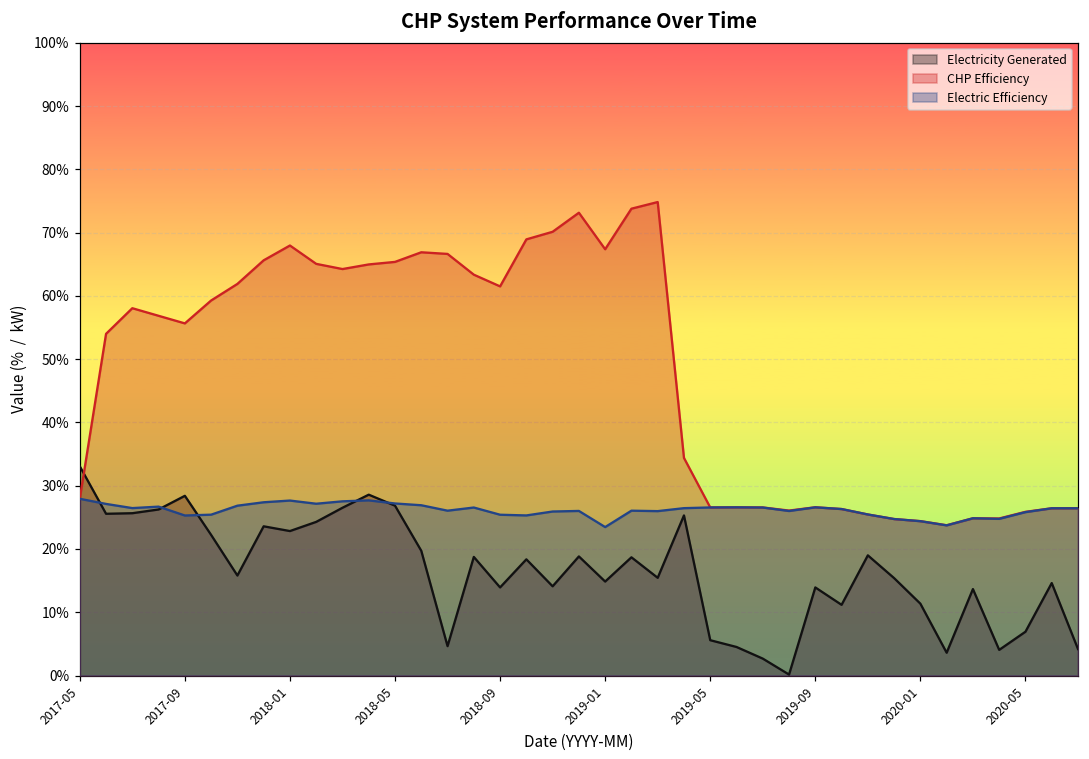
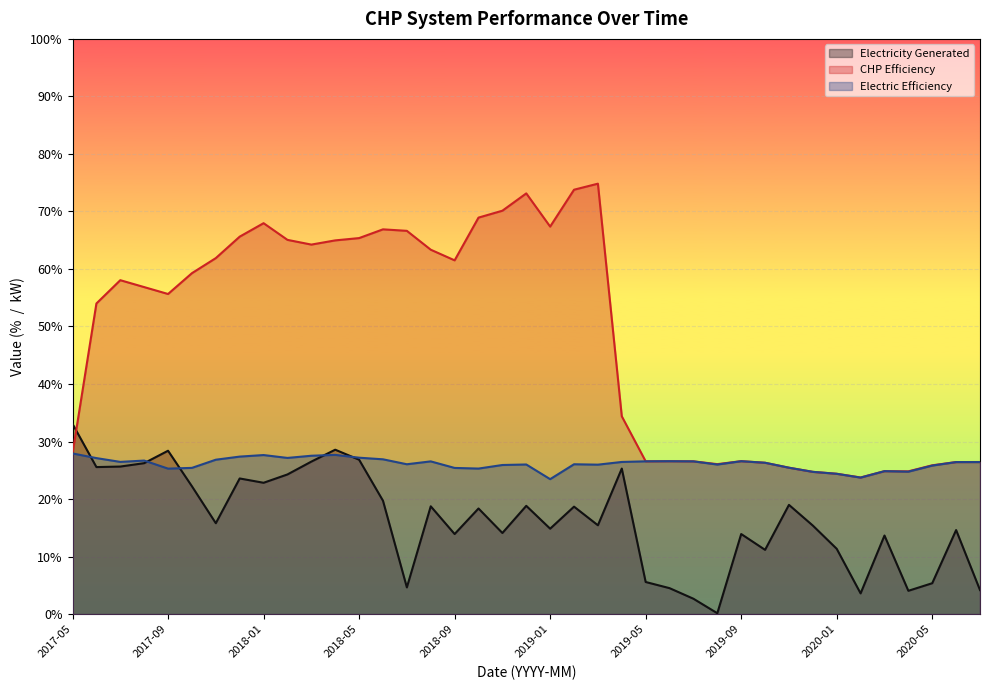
Electricity Generated, 2020-05: 7% -> 5%
